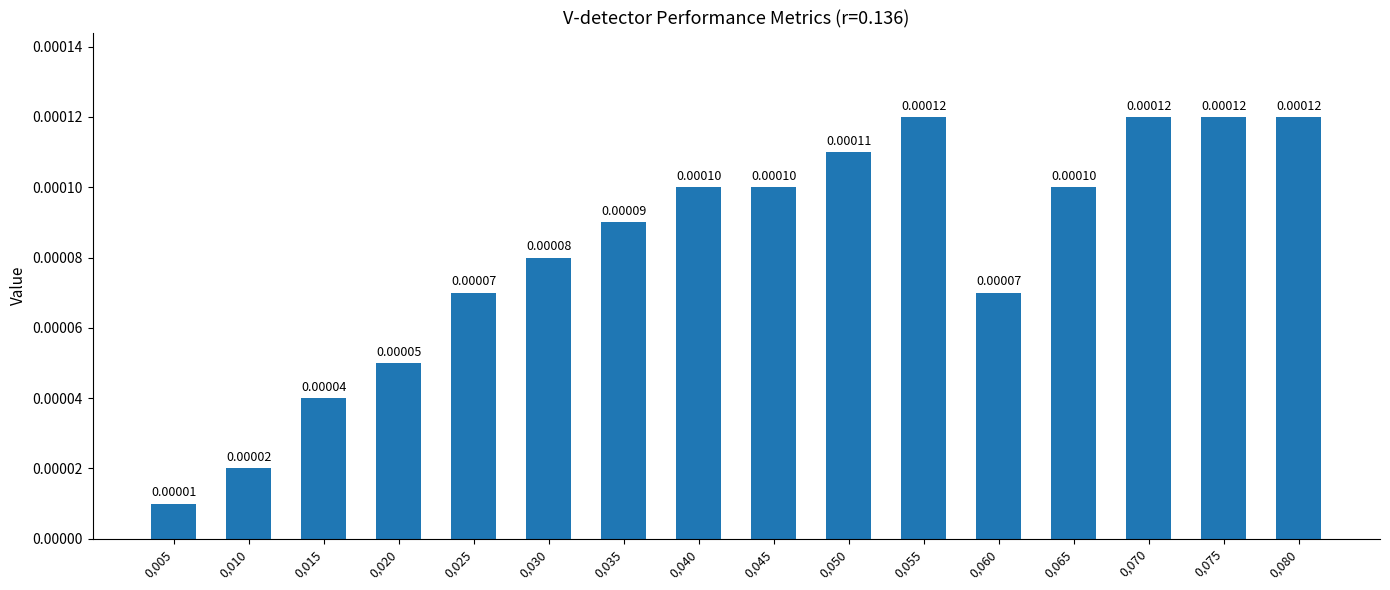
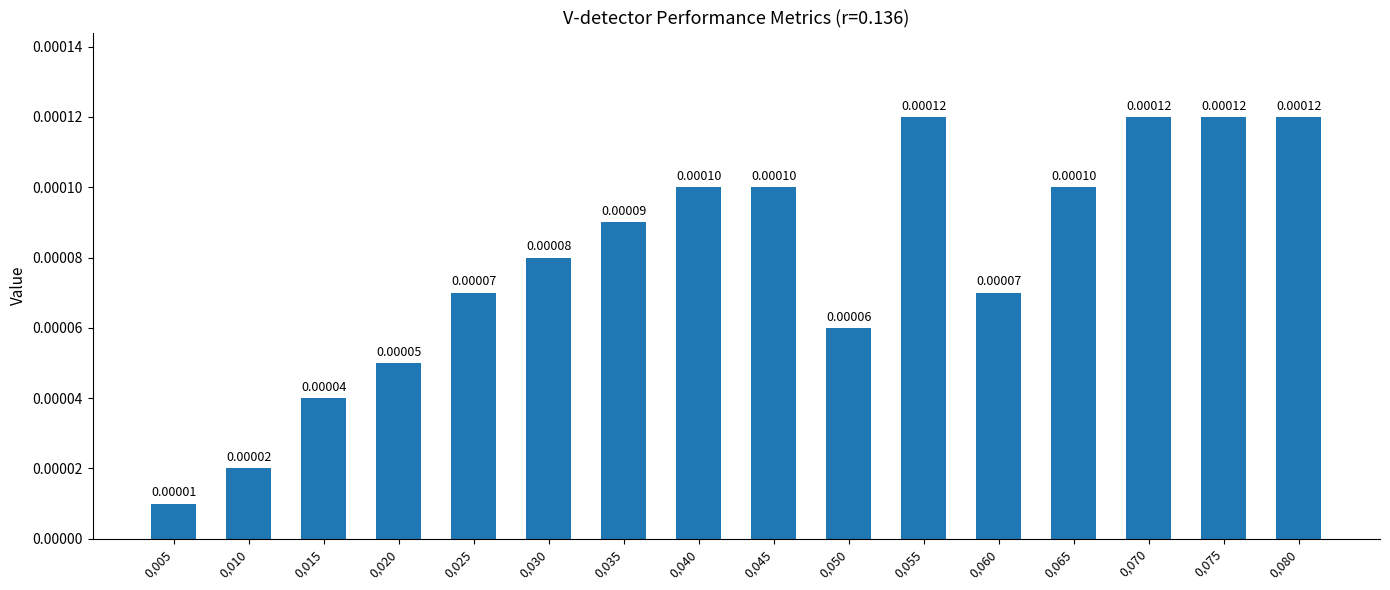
0,050: 0.00011 -> 0.00006
